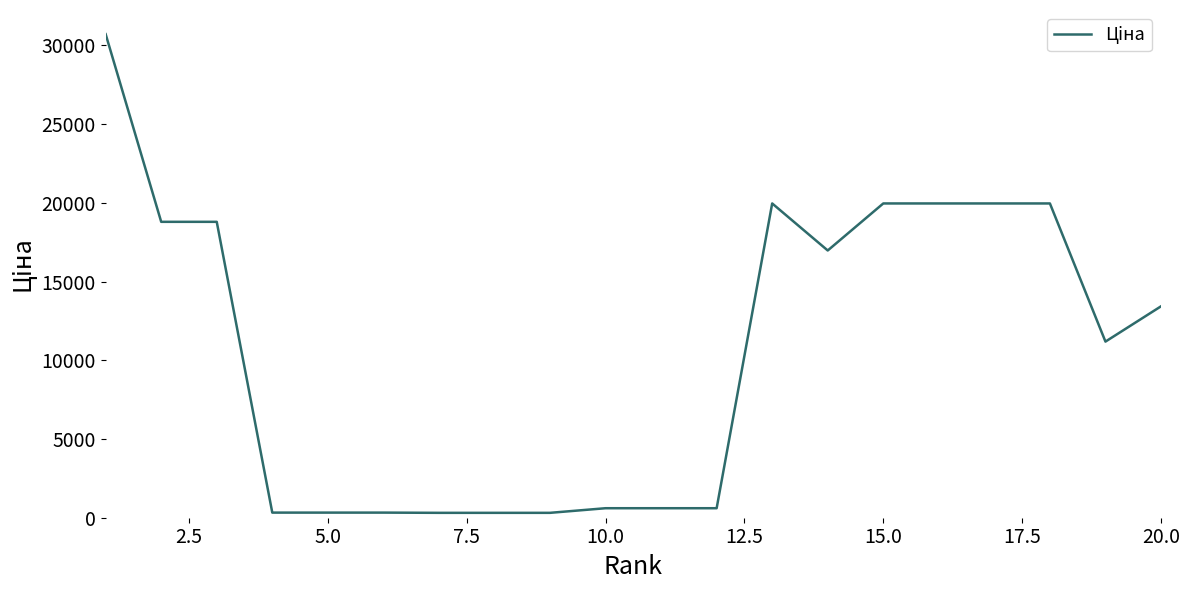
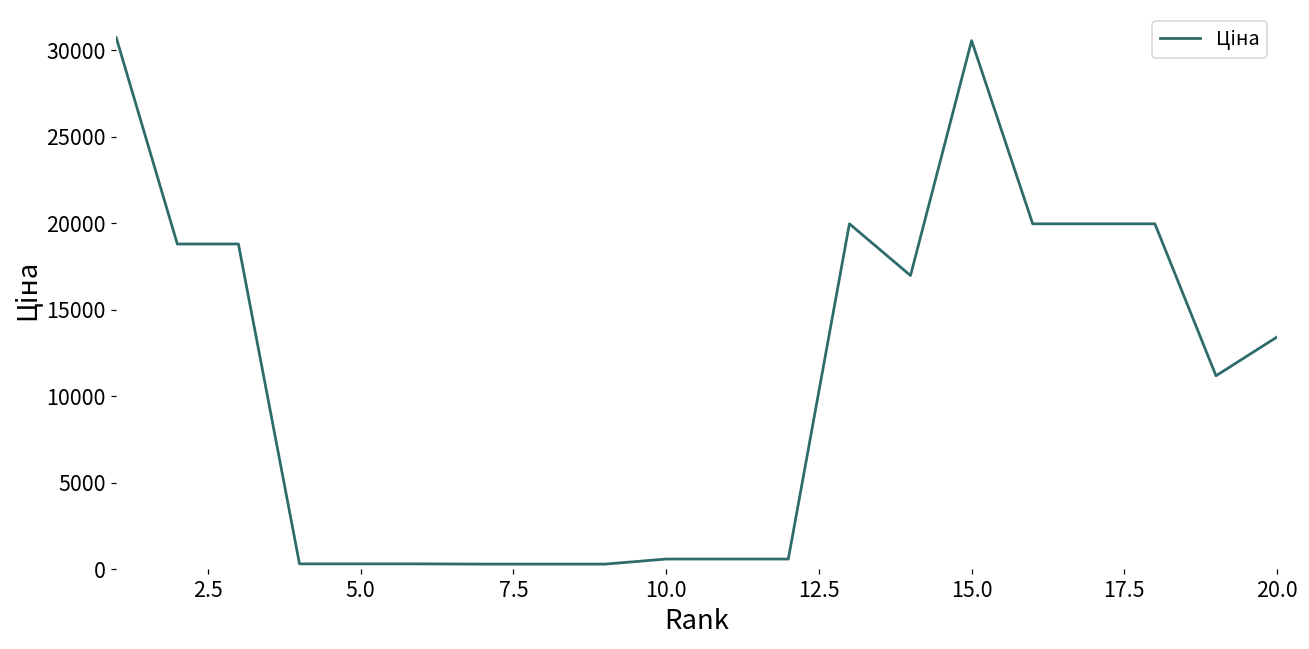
15.0: 20000 -> 30500
